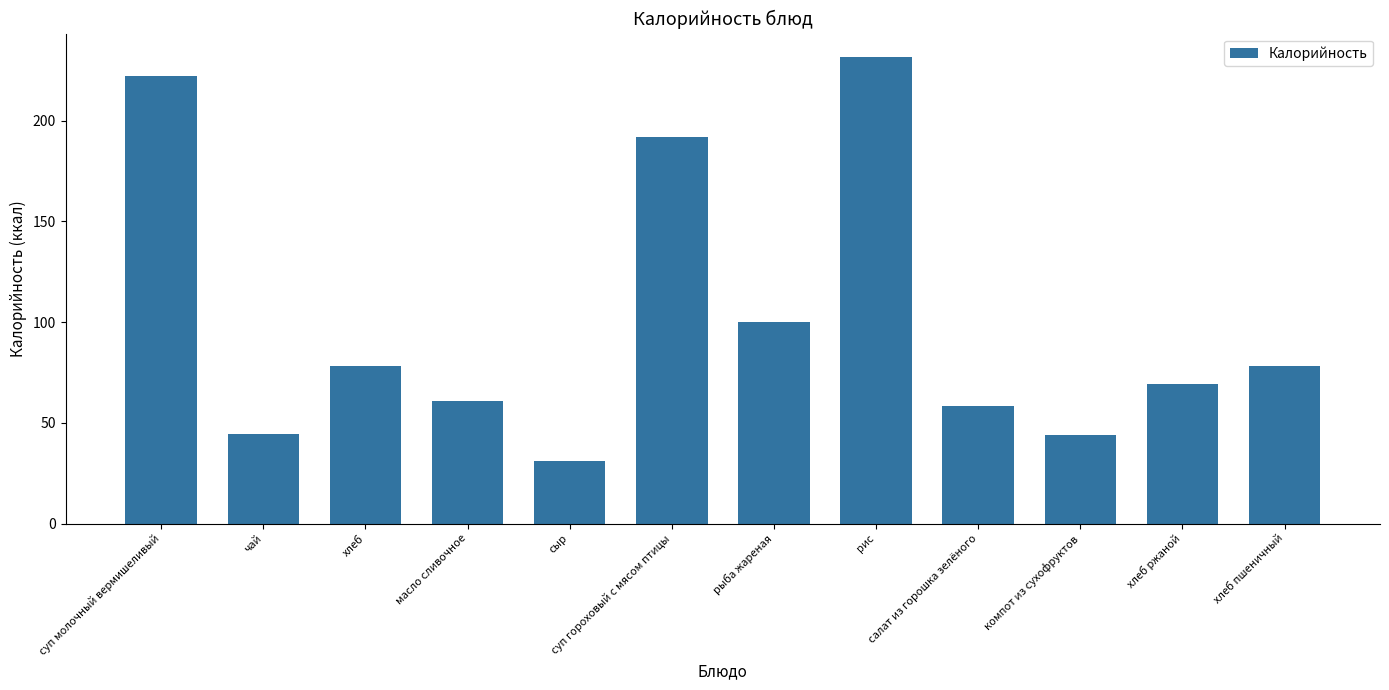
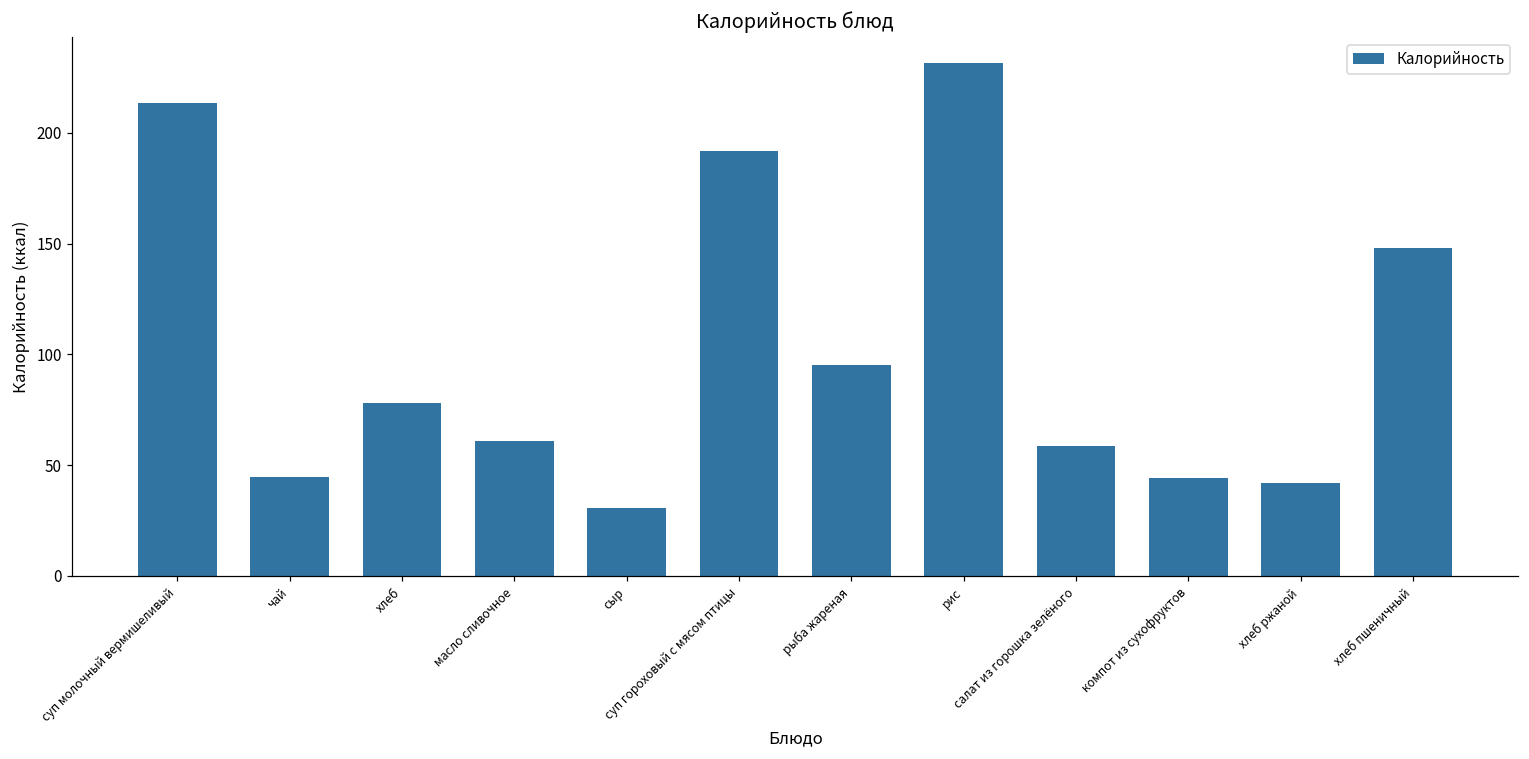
суп молочный вермишеливый: 222 -> 214
рыба жареная: 100 -> 95
хлеб ржаной: 70 -> 42
хлеб пшеничный: 78 -> 148
